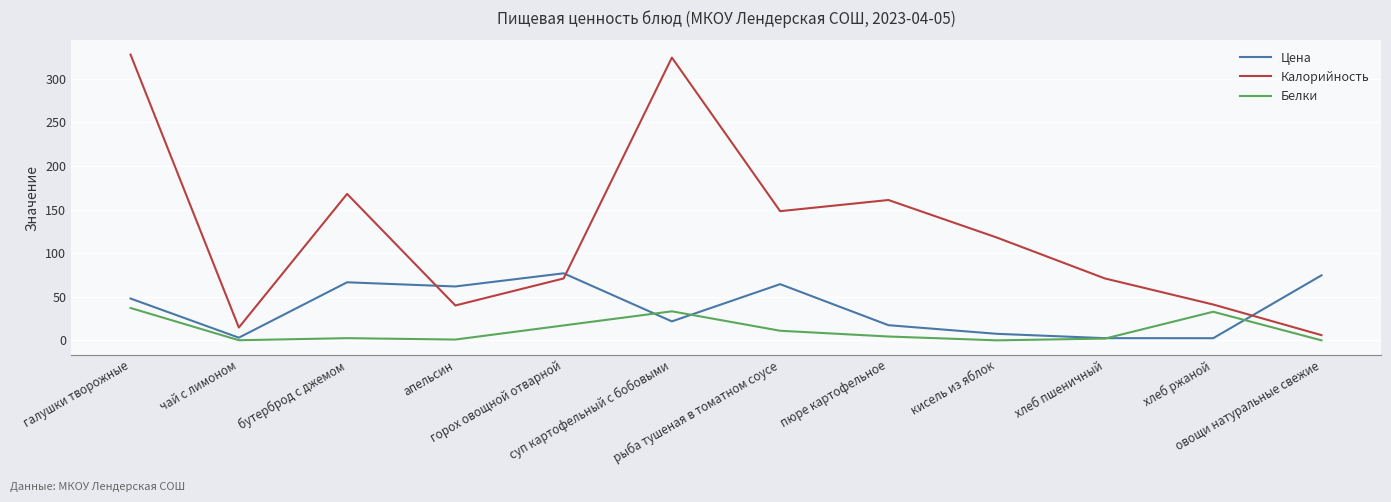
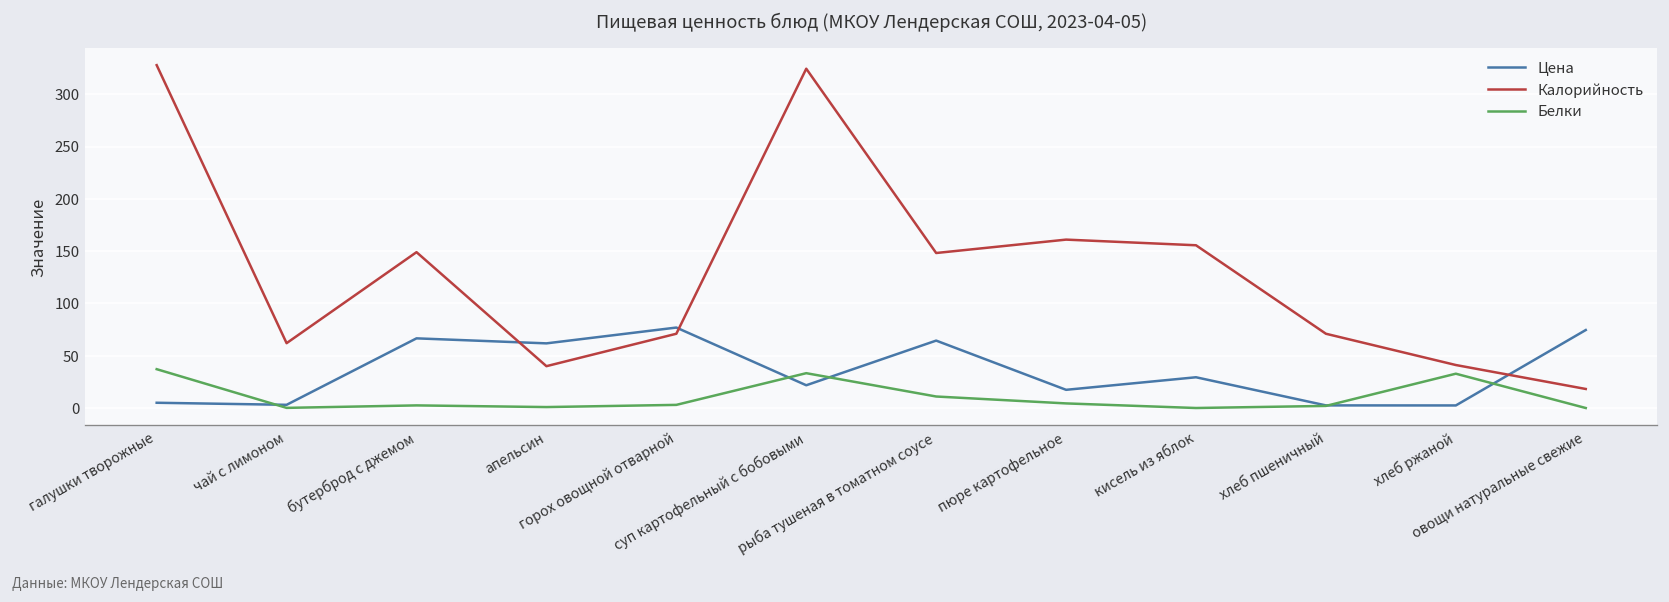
Цена, галушки творожные: 50 -> 10
Калорийность, чай с лимоном: 10 -> 60
Калорийность, бутерброд с джемом: 170 -> 150
Белки, горох овощной отварной: 20 -> 0
Цена, кисель из яблок: 10 -> 30
Калорийность, кисель из яблок: 120 -> 160
Калорийность, овощи натуральные свежие: 10 -> 20
